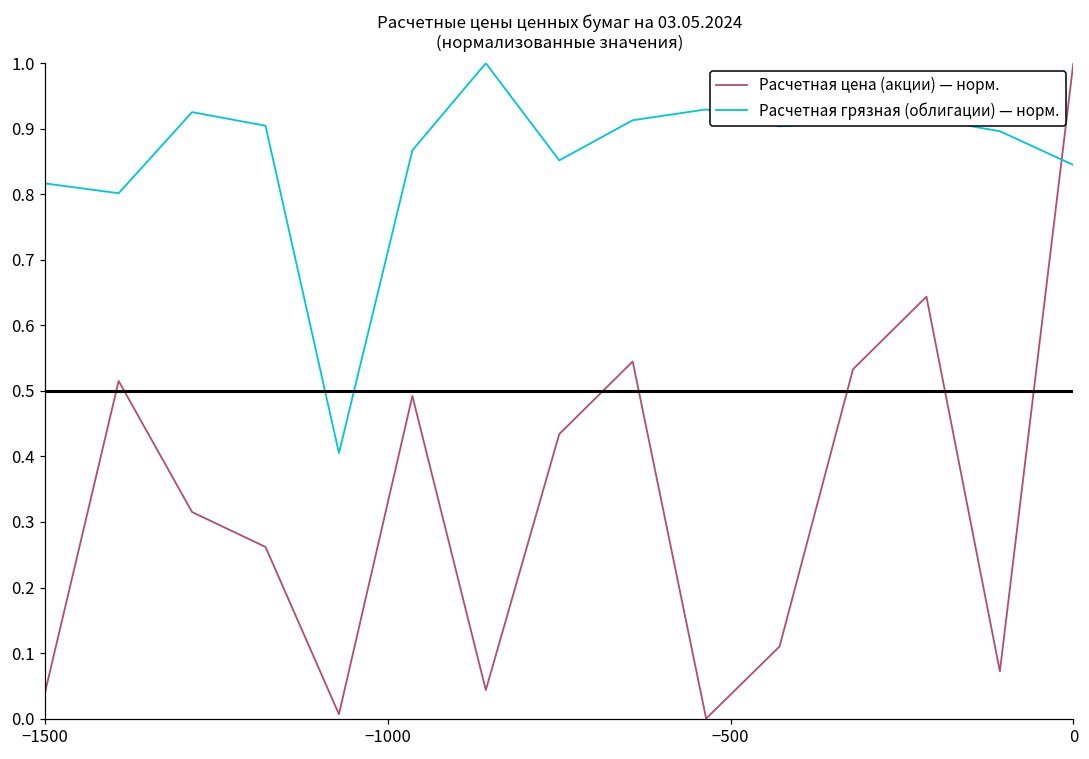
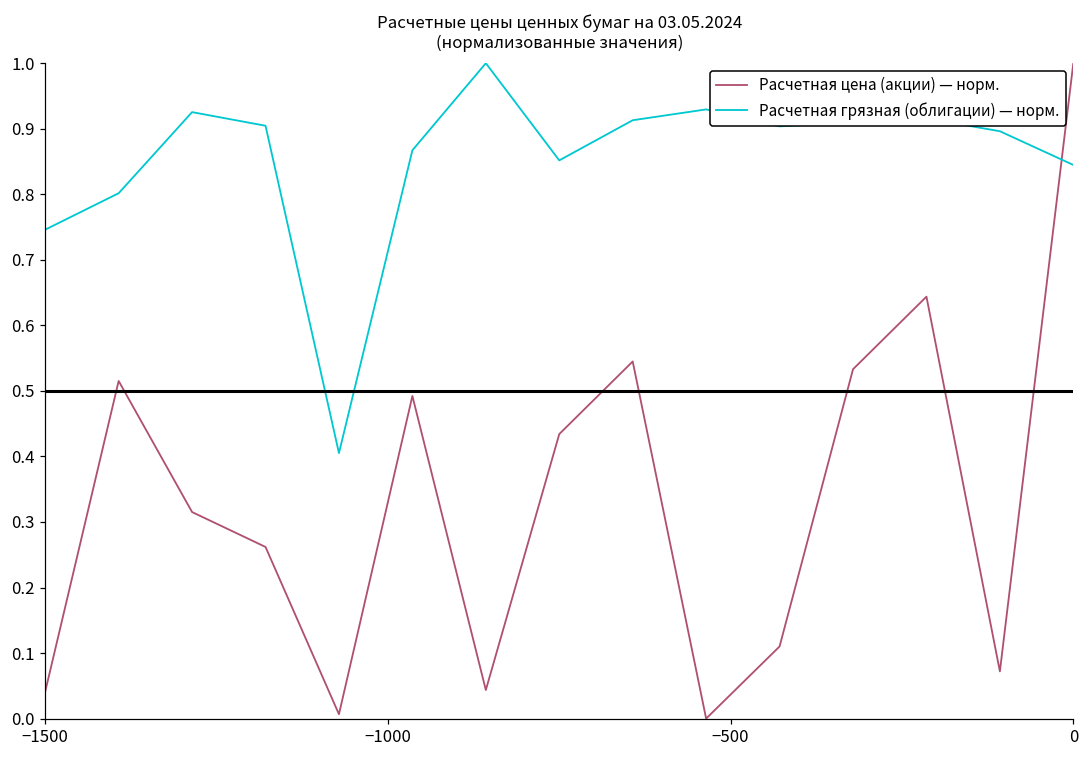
Расчетная грязная (облигации) — норм., −1500: 0.82 -> 0.75
